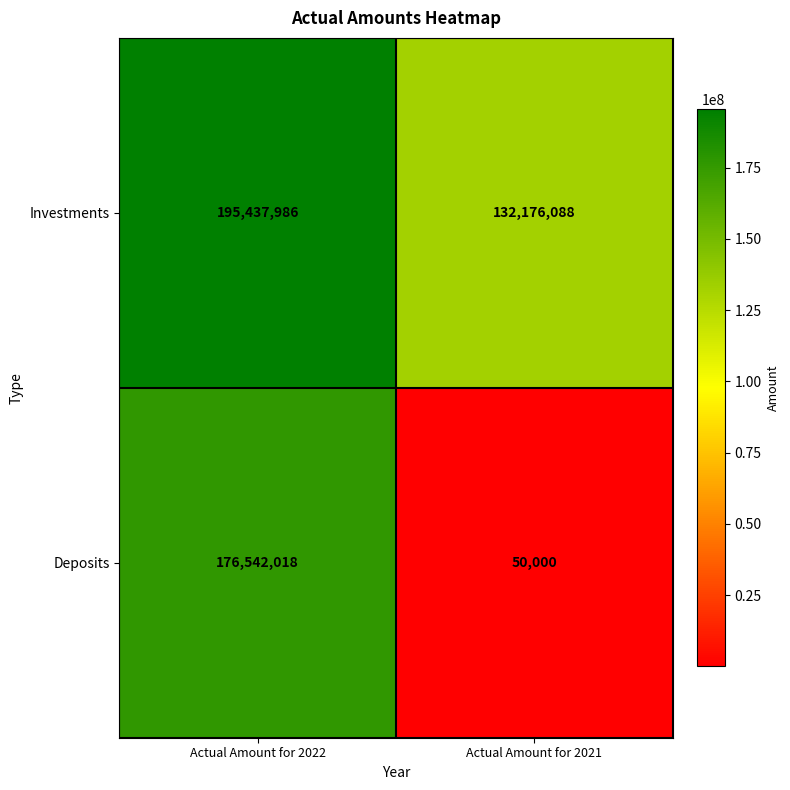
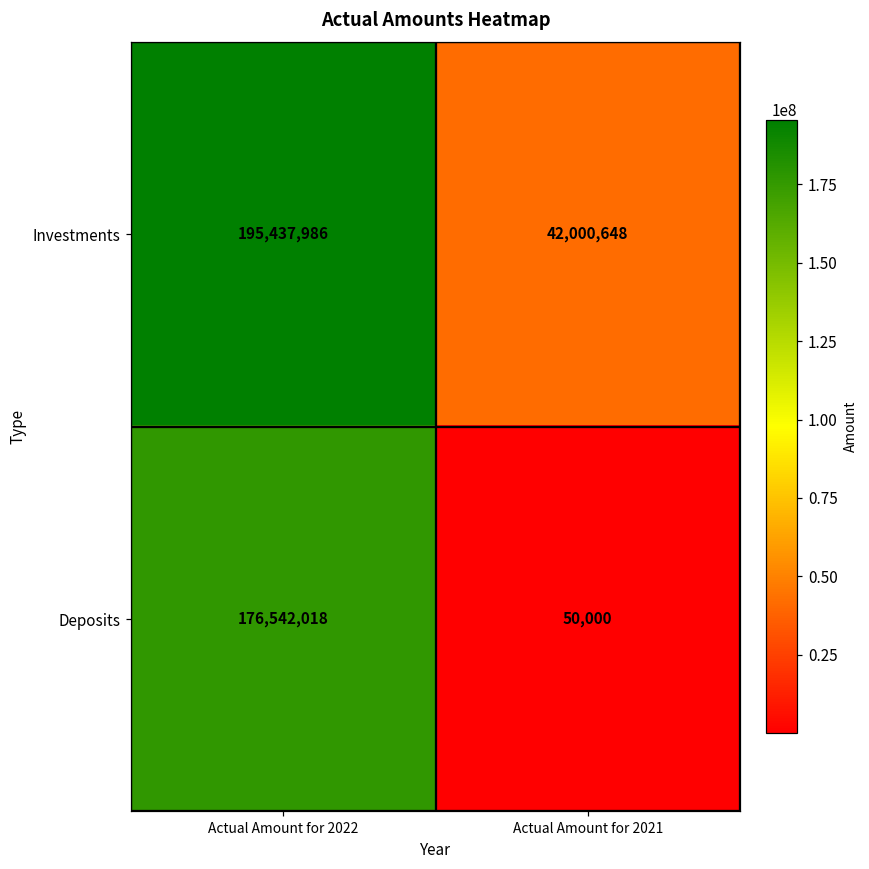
Investments, Actual Amount for 2021: 132,176,088 -> 42,000,648
